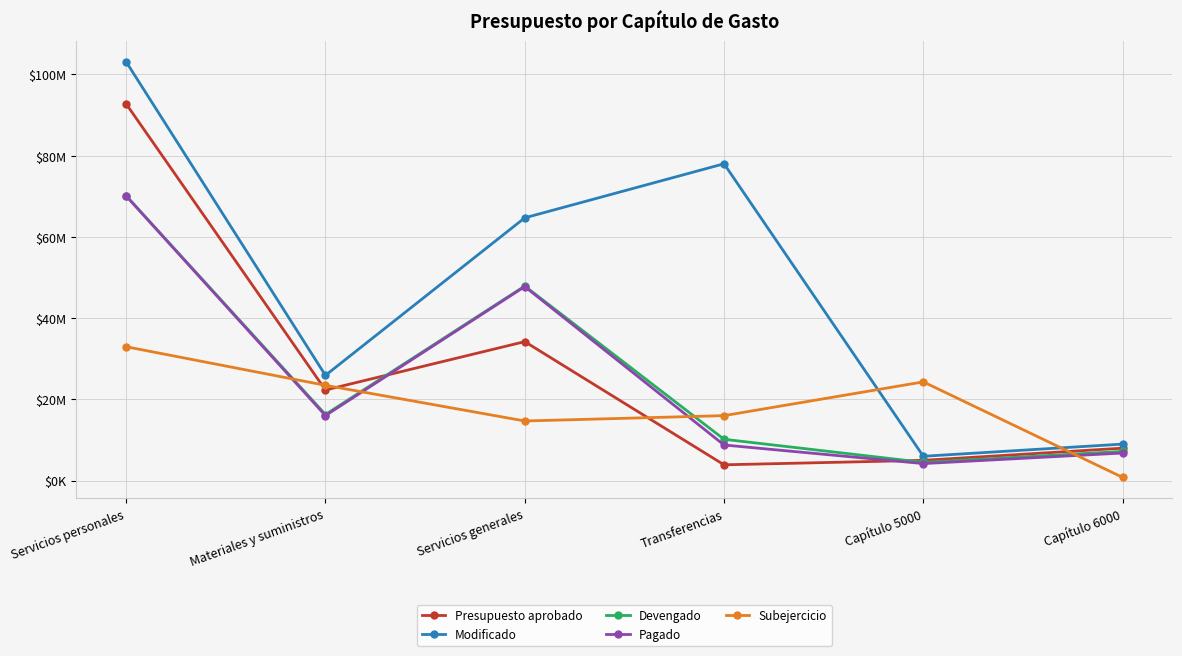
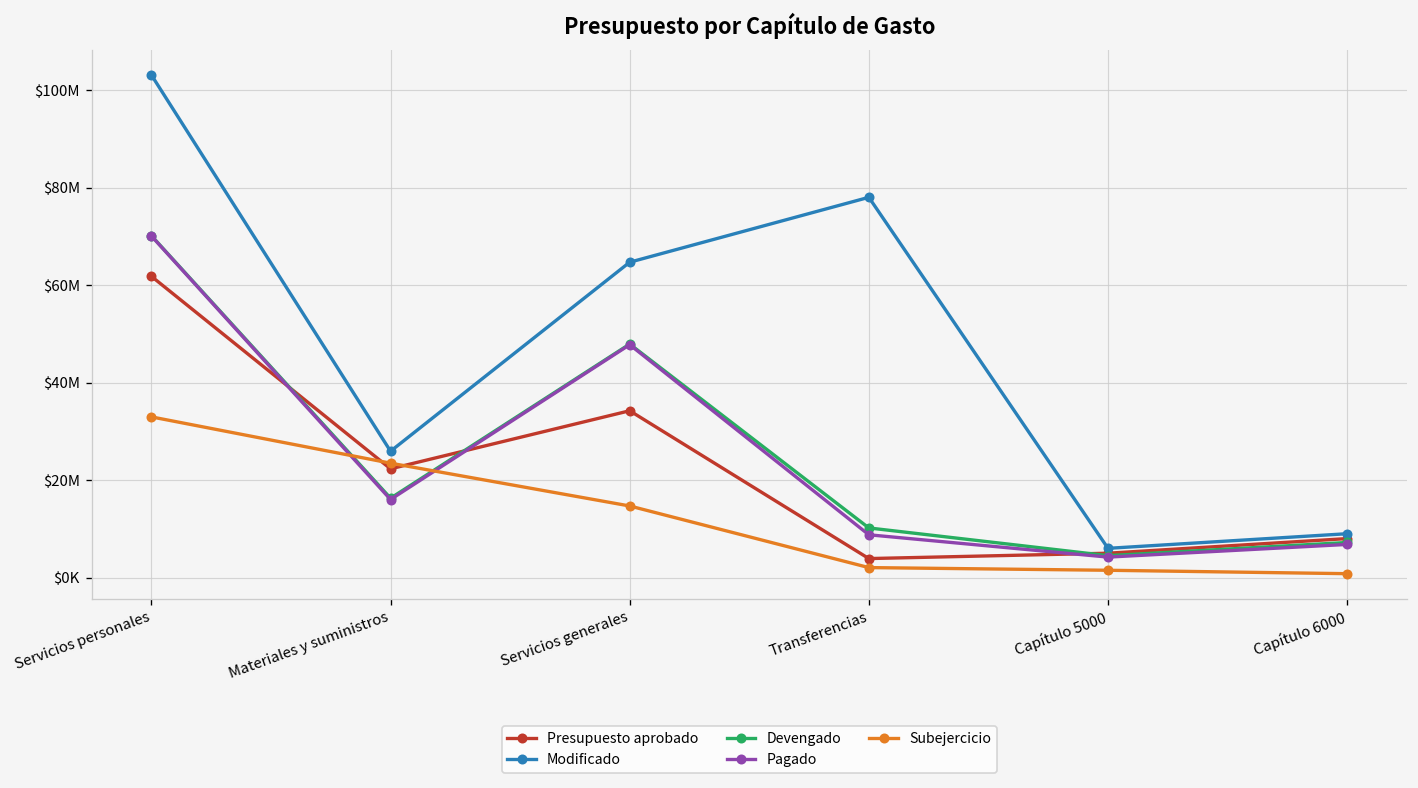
Presupuesto aprobado, Servicios personales: $93000000 -> $62000000
Subejercicio, Transferencias: $16000000 -> $2000000
Subejercicio, Capítulo 5000: $24000000 -> $2000000
